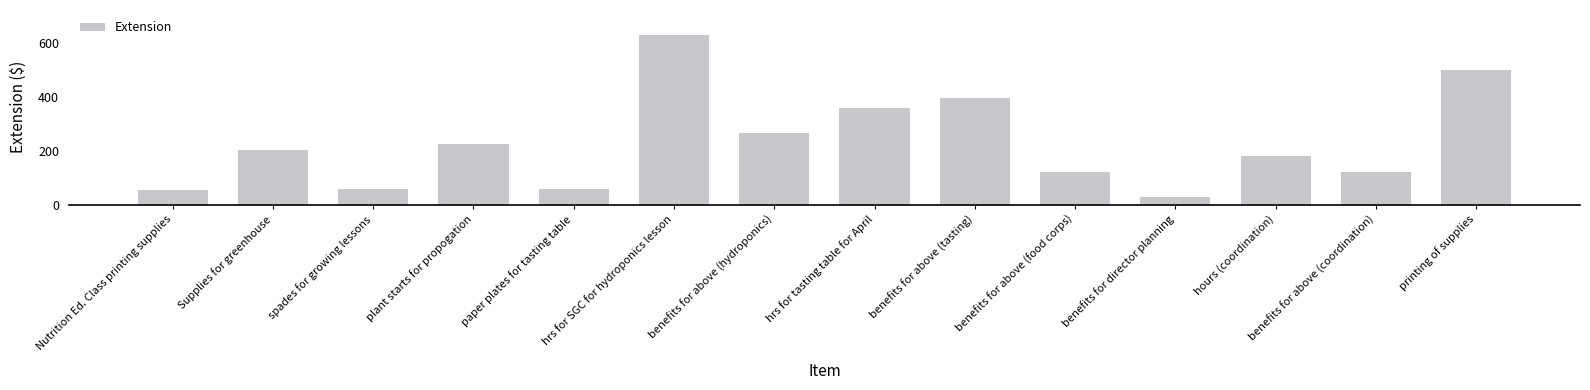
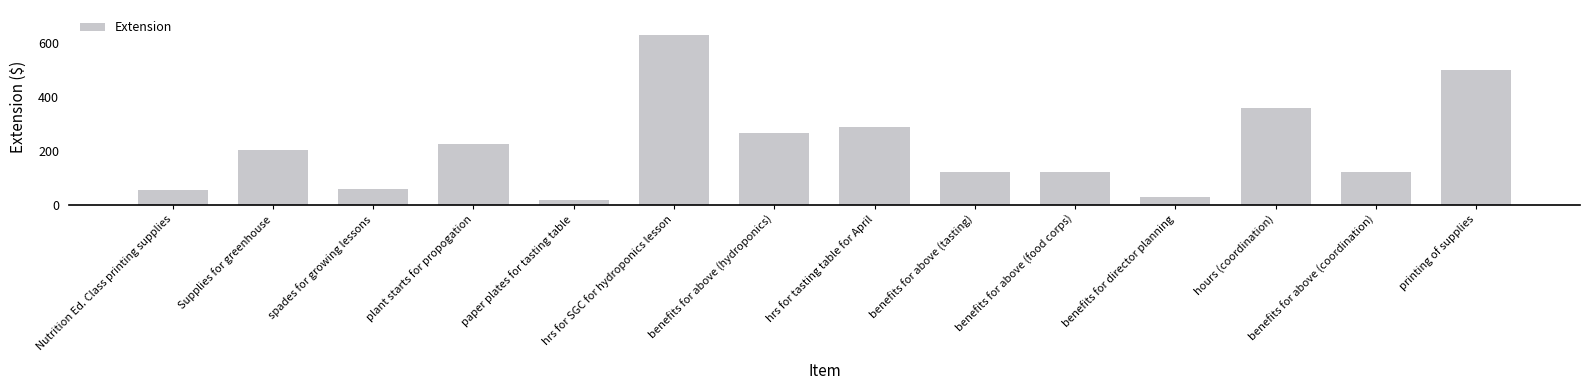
paper plates for tasting table: 60 -> 20
hrs for tasting table for April: 360 -> 290
benefits for above (tasting): 400 -> 120
hours (coordination): 180 -> 360
